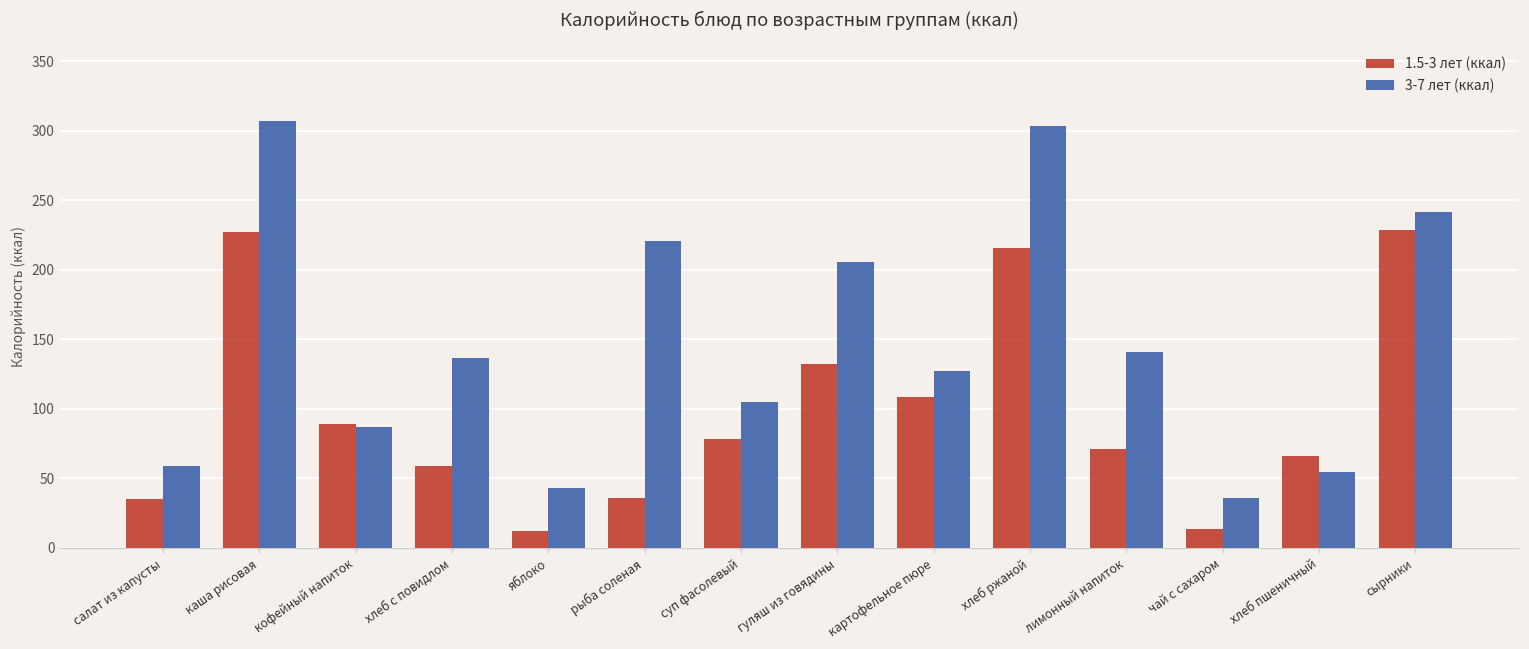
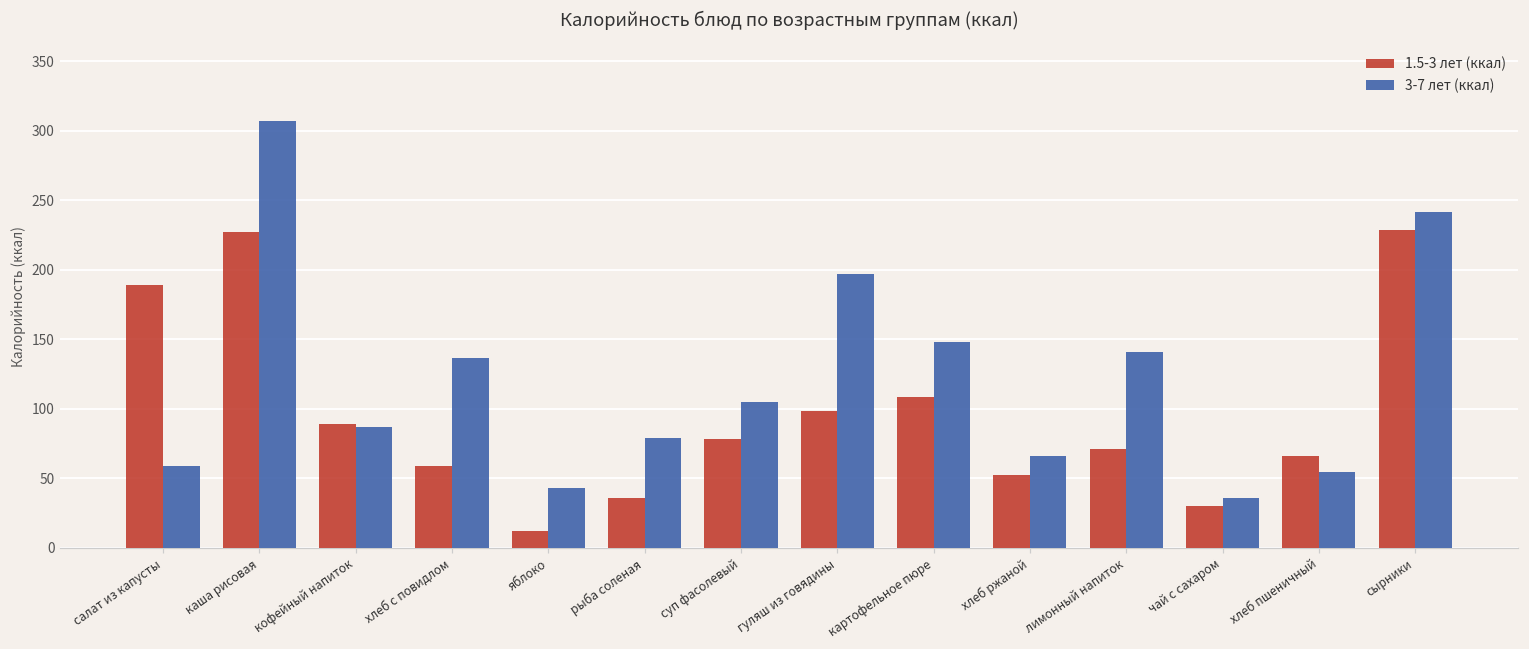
1.5-3 лет (ккал), салат из капусты: 35 -> 189
3-7 лет (ккал), рыба соленая: 221 -> 79
1.5-3 лет (ккал), гуляш из говядины: 132 -> 98
3-7 лет (ккал), гуляш из говядины: 206 -> 197
3-7 лет (ккал), картофельное пюре: 128 -> 148
1.5-3 лет (ккал), хлеб ржаной: 216 -> 52
3-7 лет (ккал), хлеб ржаной: 304 -> 66
1.5-3 лет (ккал), чай с сахаром: 14 -> 30
